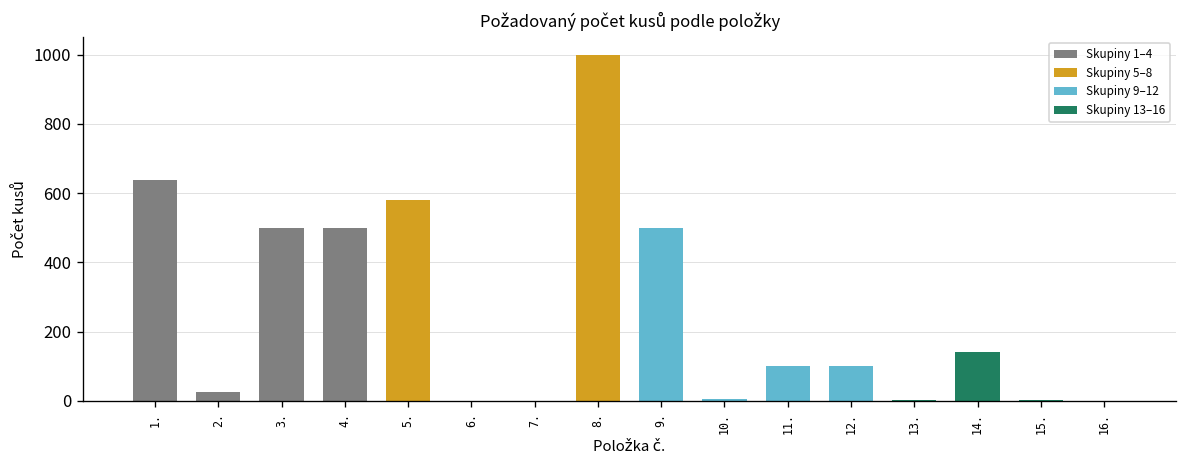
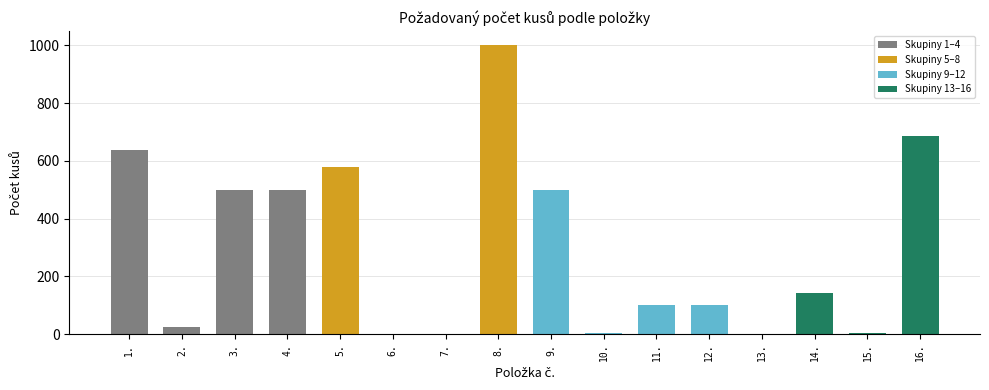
16.: 0 -> 690
